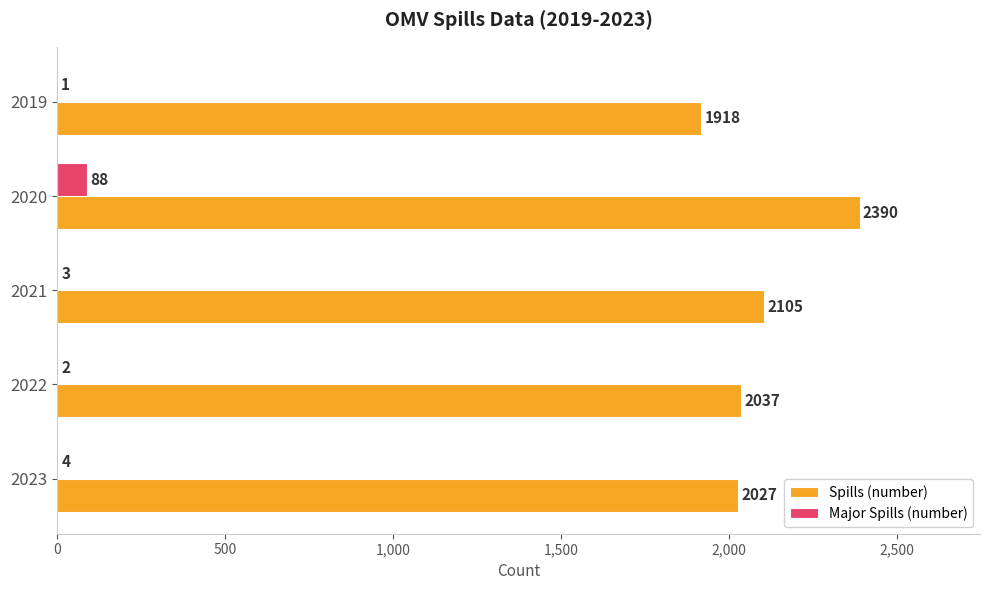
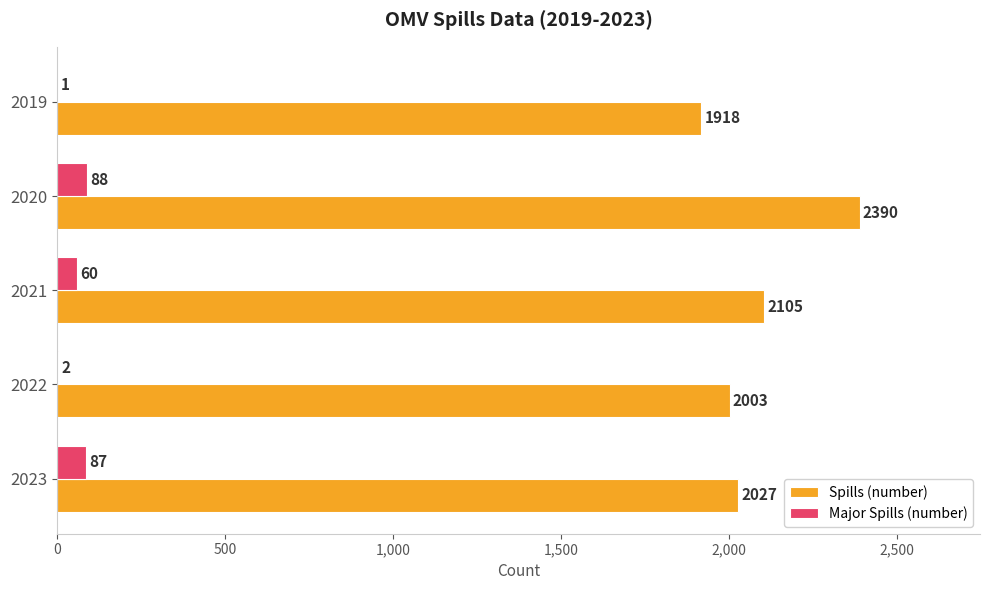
Major Spills (number), 2021: 3 -> 60
Spills (number), 2022: 2037 -> 2003
Major Spills (number), 2023: 4 -> 87
